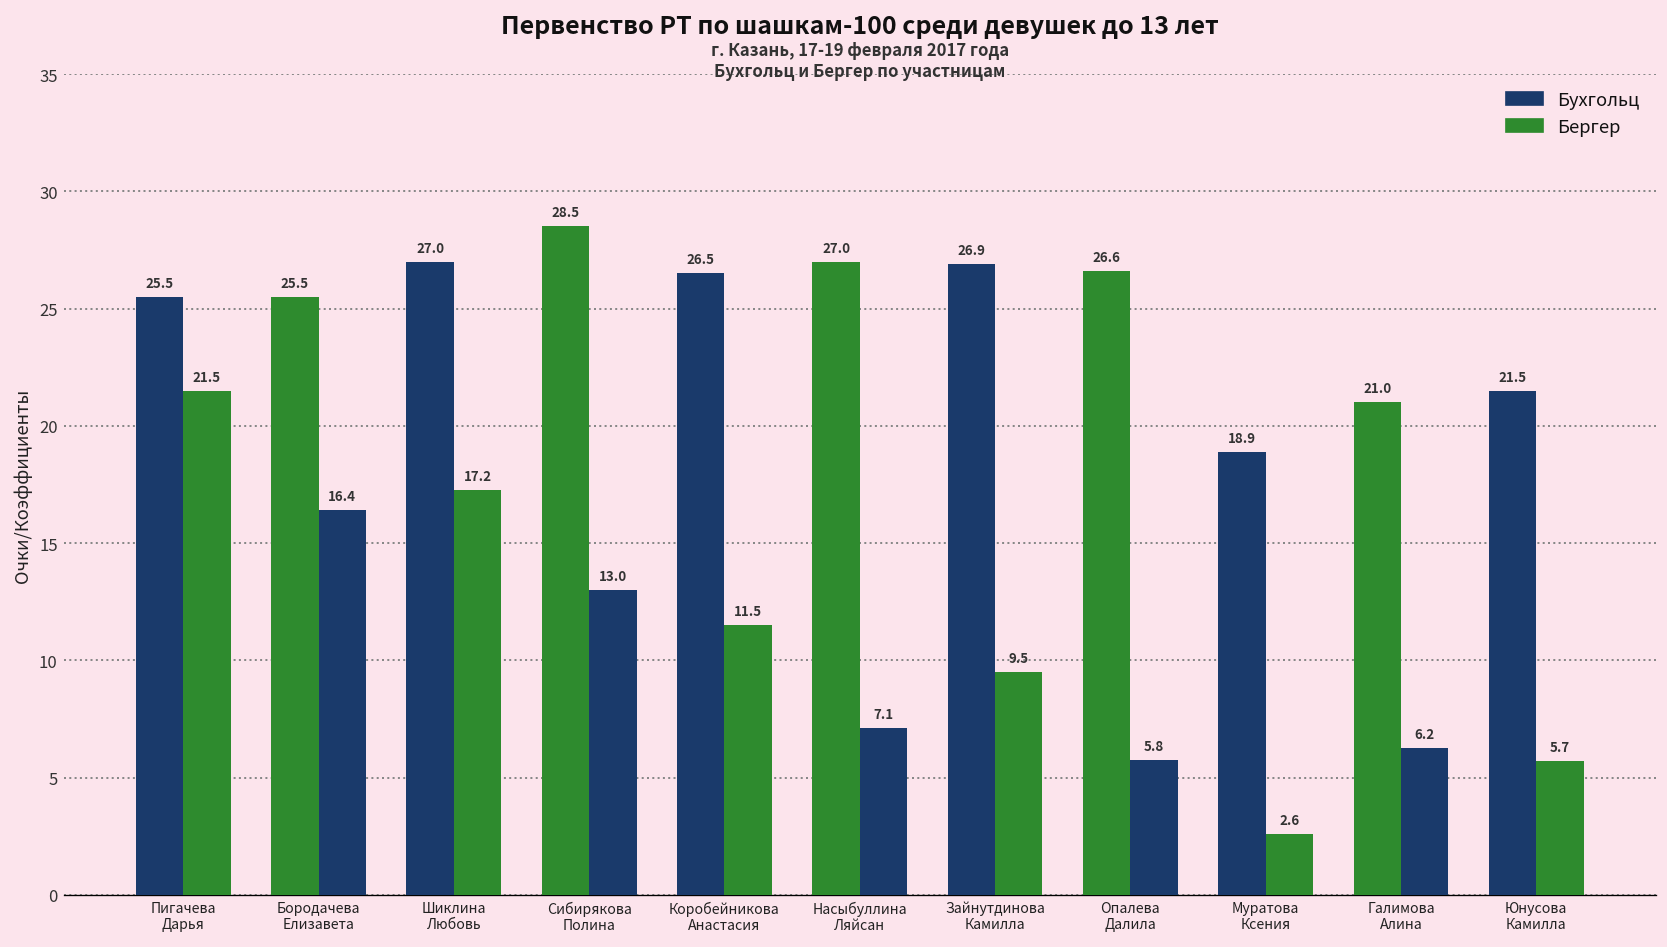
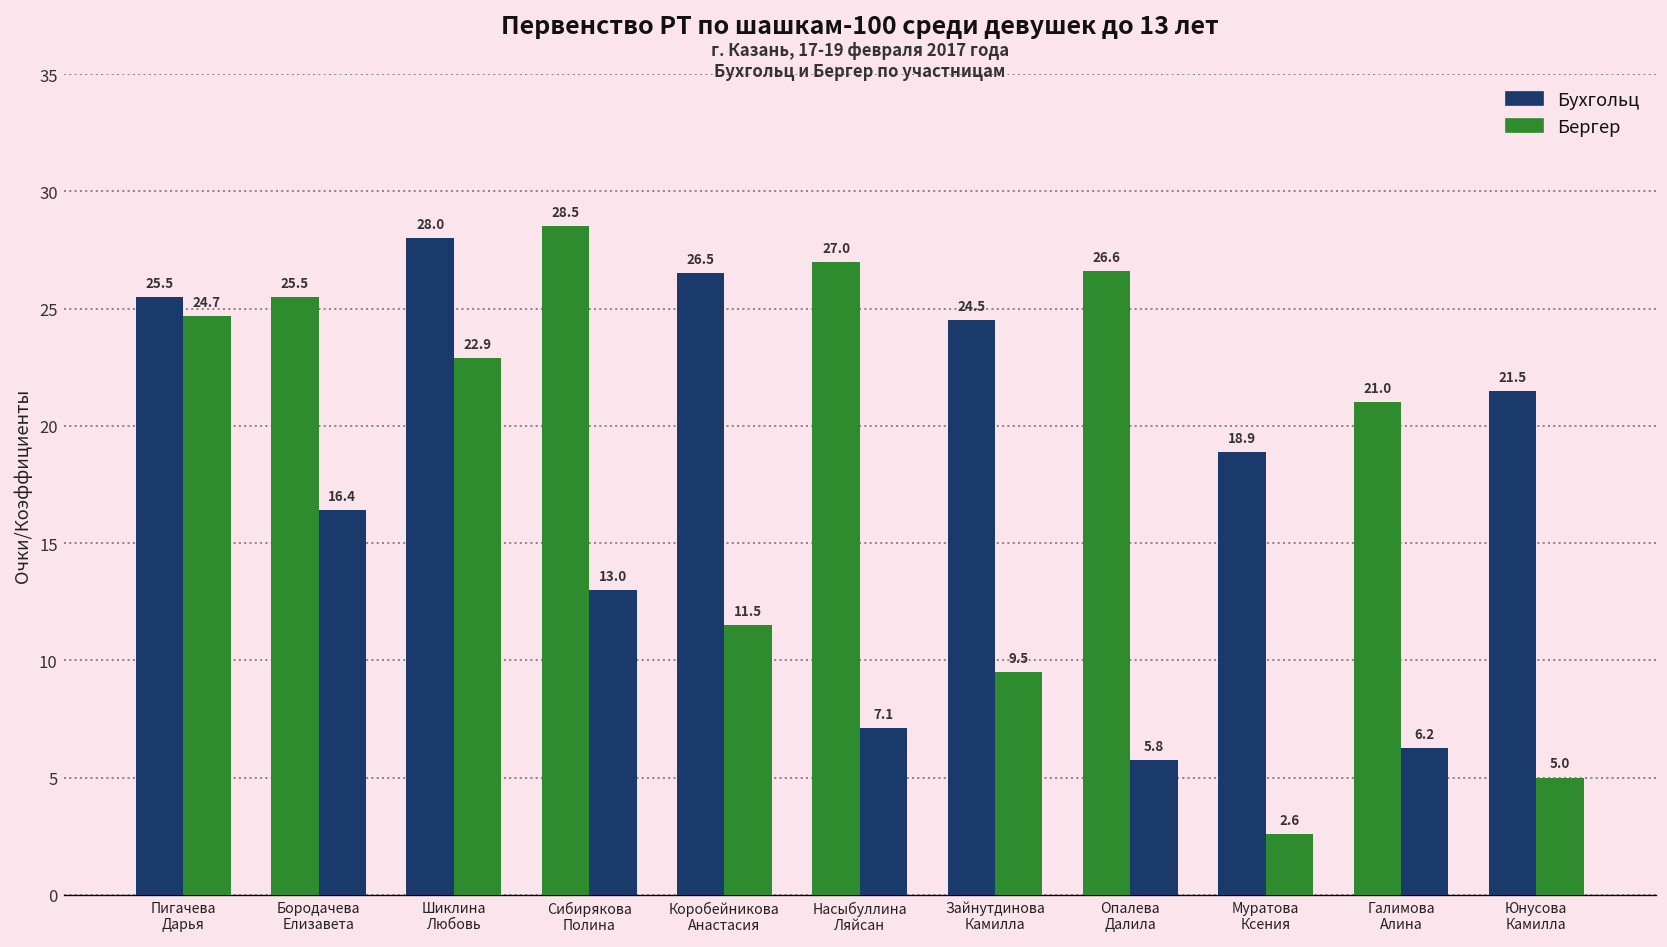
Бергер, Пигачева Дарья: 21.5 -> 24.7
Бухгольц, Шиклина Любовь: 27.0 -> 28.0
Бергер, Шиклина Любовь: 17.2 -> 22.9
Бухгольц, Зайнутдинова Камилла: 26.9 -> 24.5
Бергер, Юнусова Камилла: 5.7 -> 5.0
